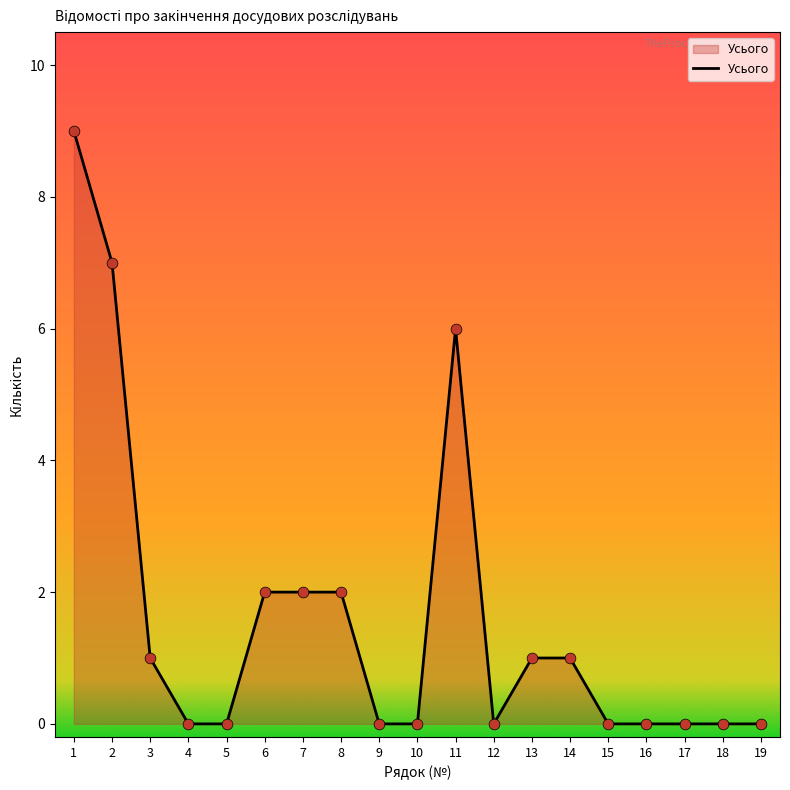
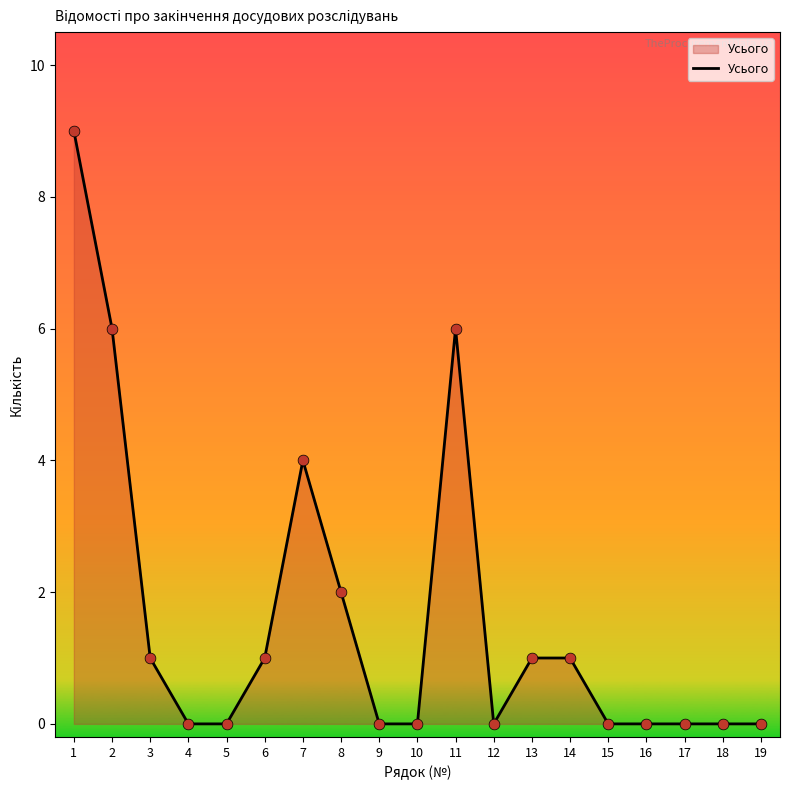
2: 7 -> 6
6: 2 -> 1
7: 2 -> 4
